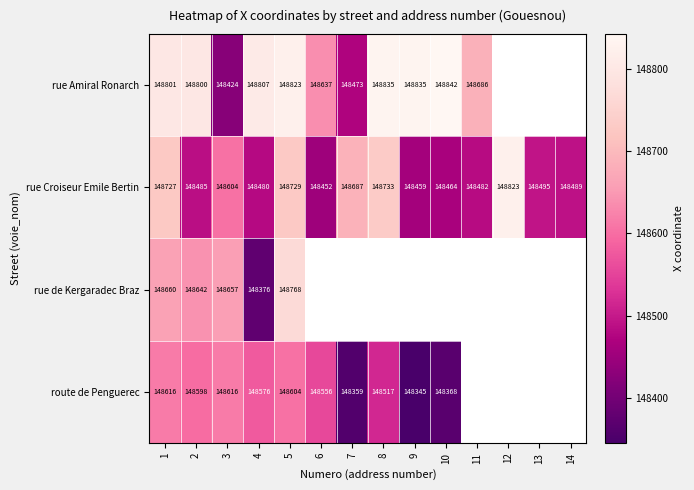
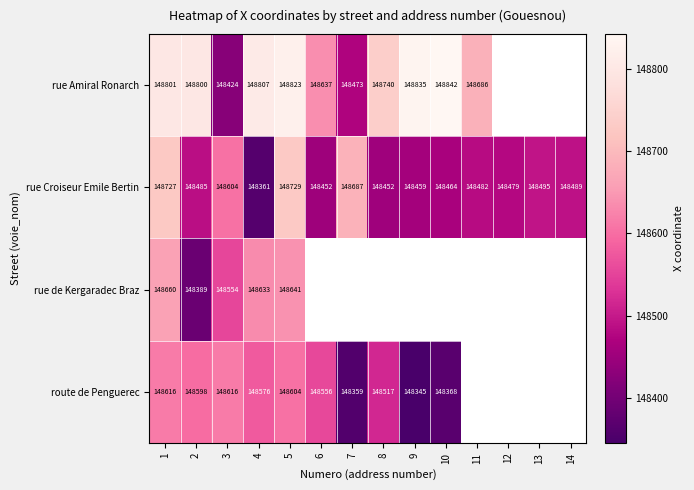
rue Amiral Ronarch, 8: 148835 -> 148740
rue Croiseur Emile Bertin, 4: 148480 -> 148361
rue Croiseur Emile Bertin, 8: 148733 -> 148452
rue Croiseur Emile Bertin, 12: 148823 -> 148479
rue de Kergaradec Braz, 2: 148642 -> 148389
rue de Kergaradec Braz, 3: 148657 -> 148554
rue de Kergaradec Braz, 4: 148376 -> 148633
rue de Kergaradec Braz, 5: 148768 -> 148641
